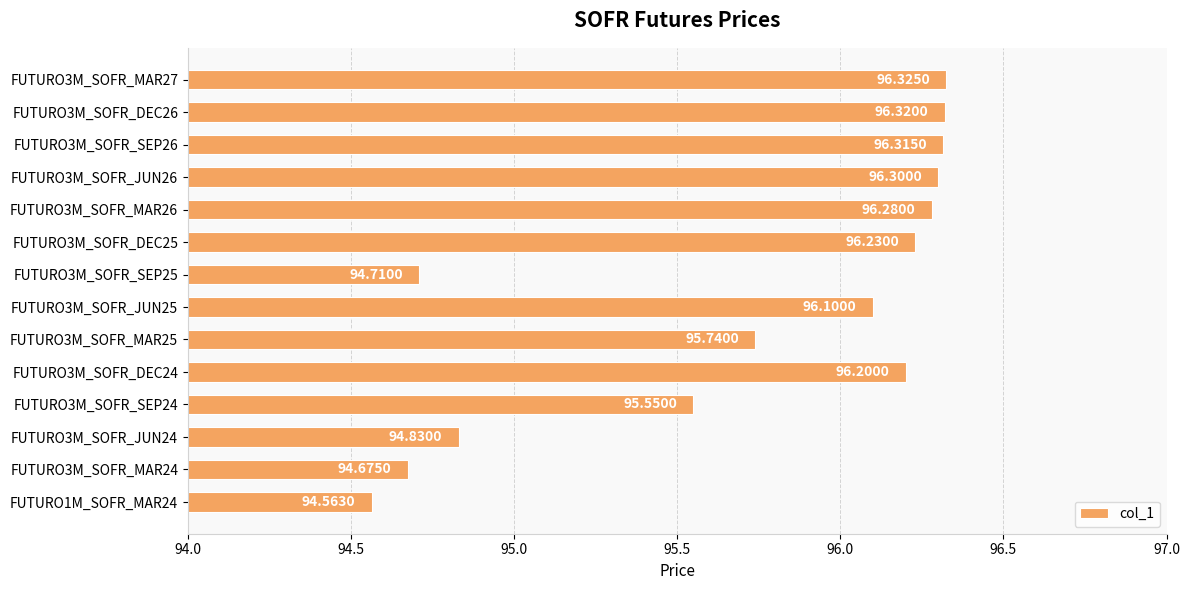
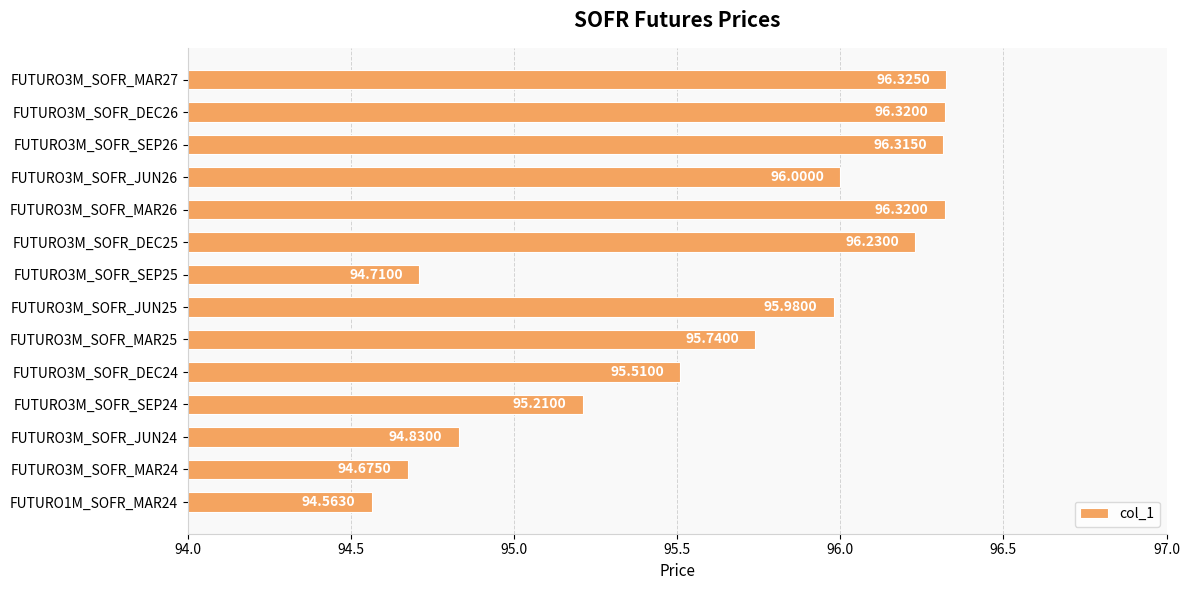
FUTURO3M_SOFR_JUN26: 96.3000 -> 96.0000
FUTURO3M_SOFR_MAR26: 96.2800 -> 96.3200
FUTURO3M_SOFR_JUN25: 96.1000 -> 95.9800
FUTURO3M_SOFR_DEC24: 96.2000 -> 95.5100
FUTURO3M_SOFR_SEP24: 95.5500 -> 95.2100
